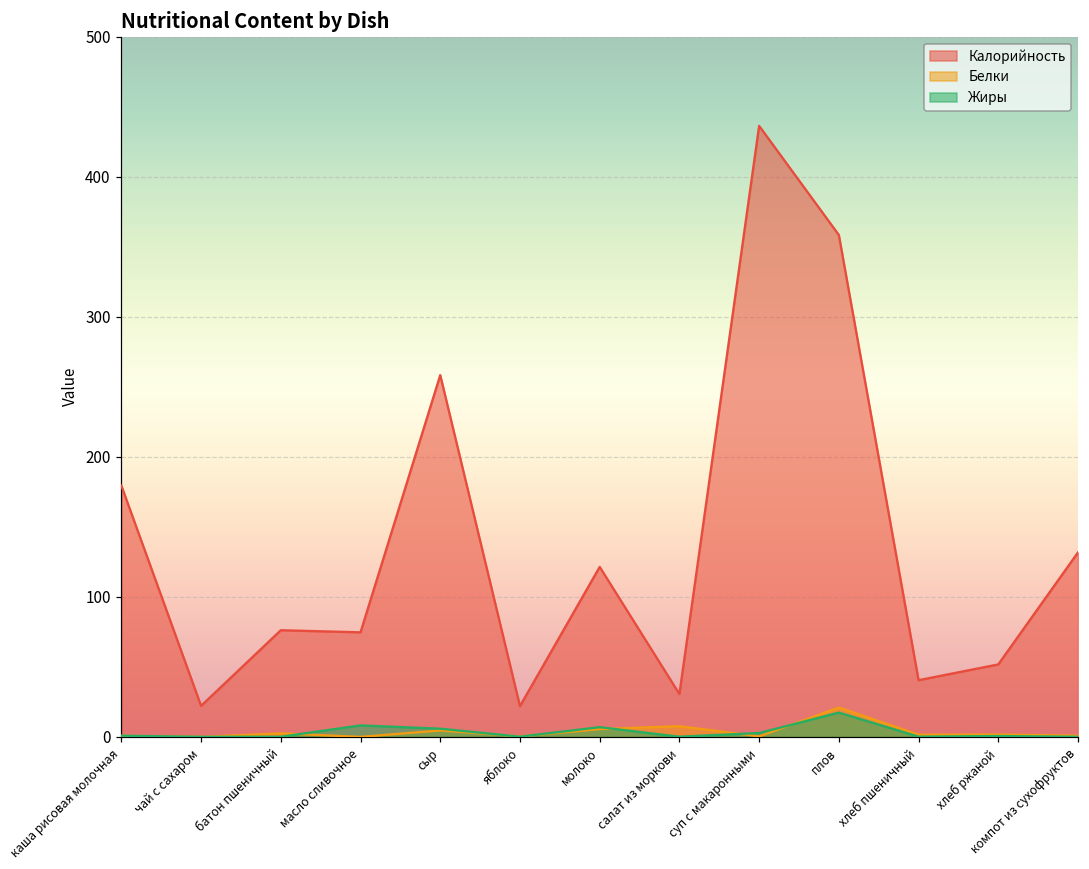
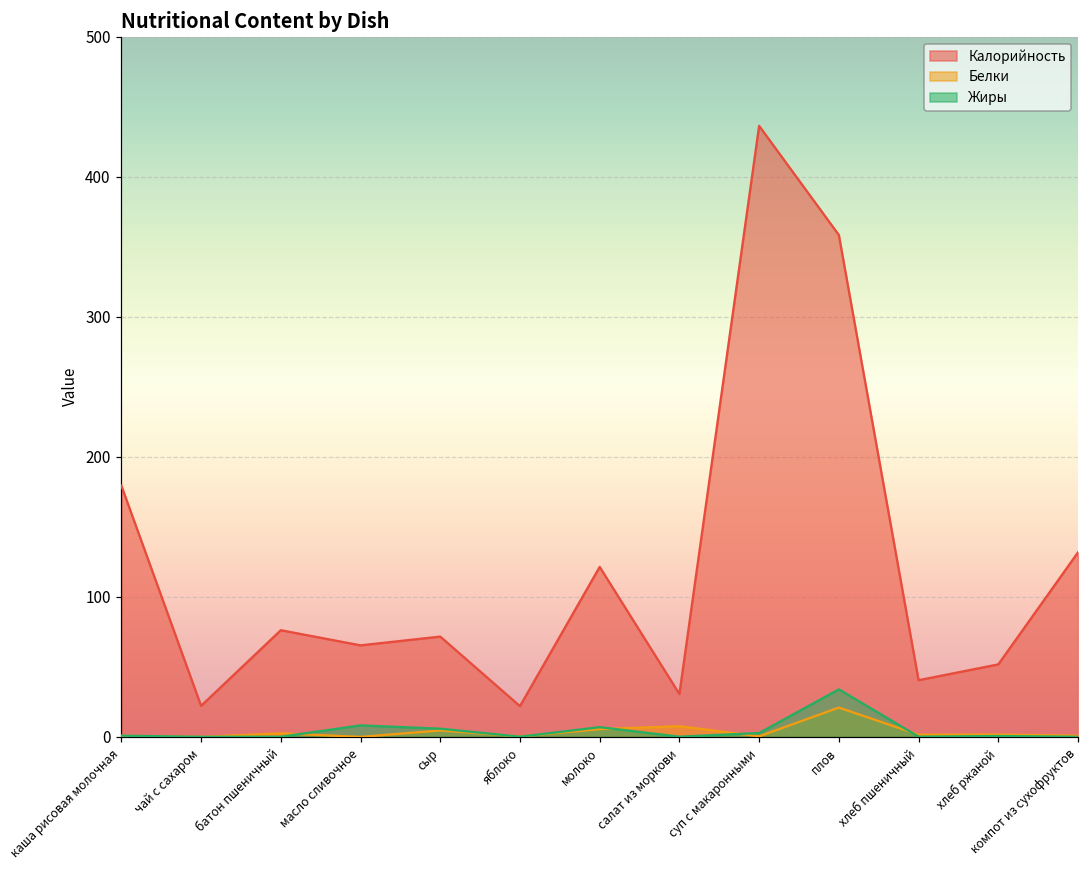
Калорийность, масло сливочное: 75 -> 65
Калорийность, сыр: 258 -> 72
Жиры, плов: 17 -> 34
